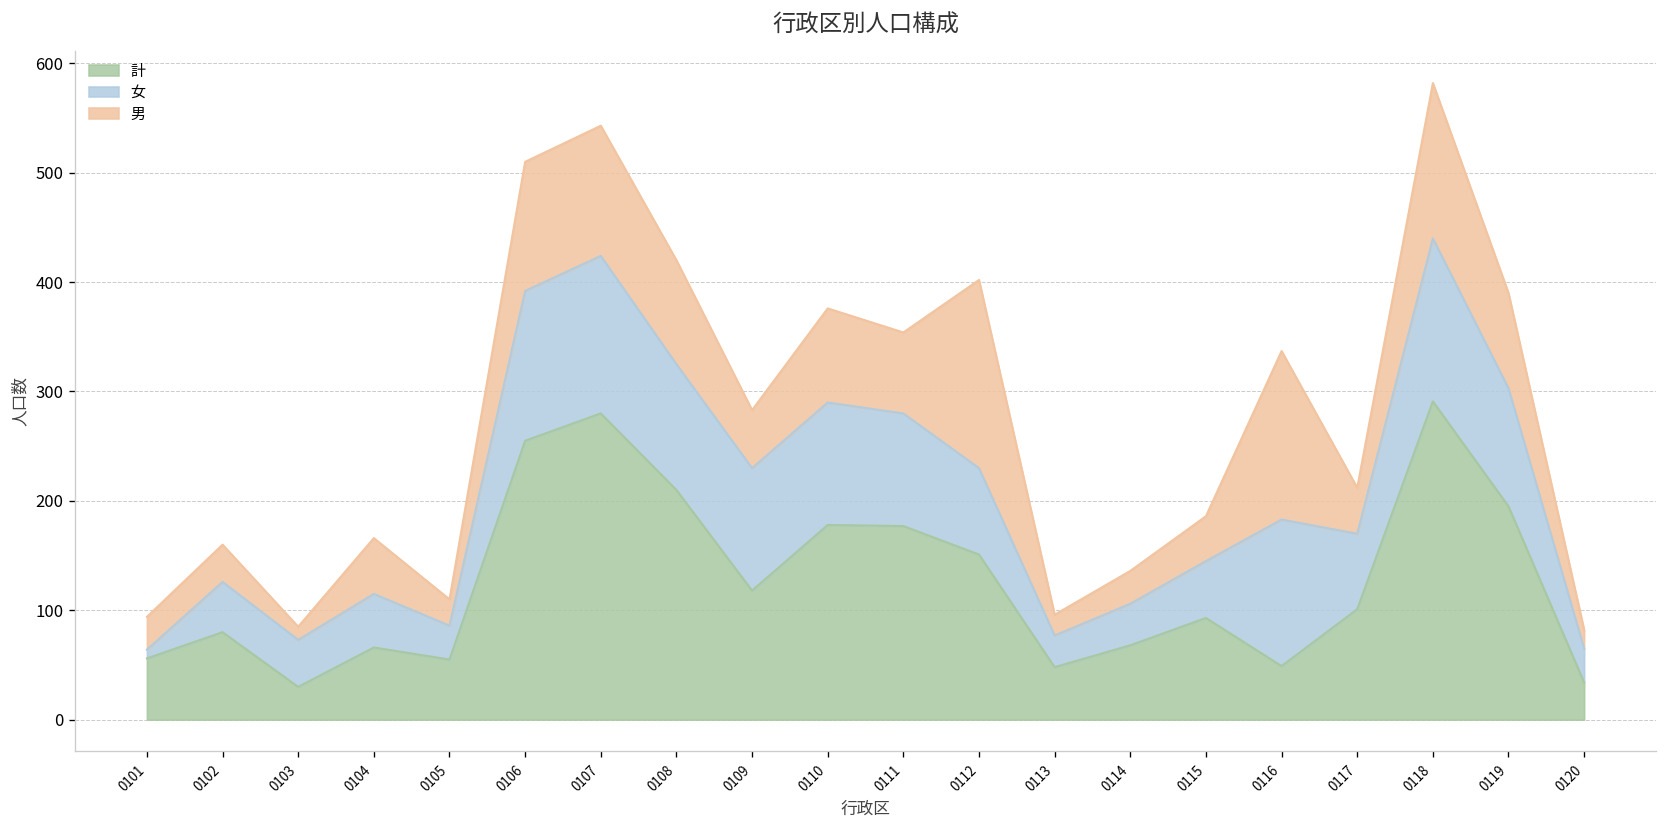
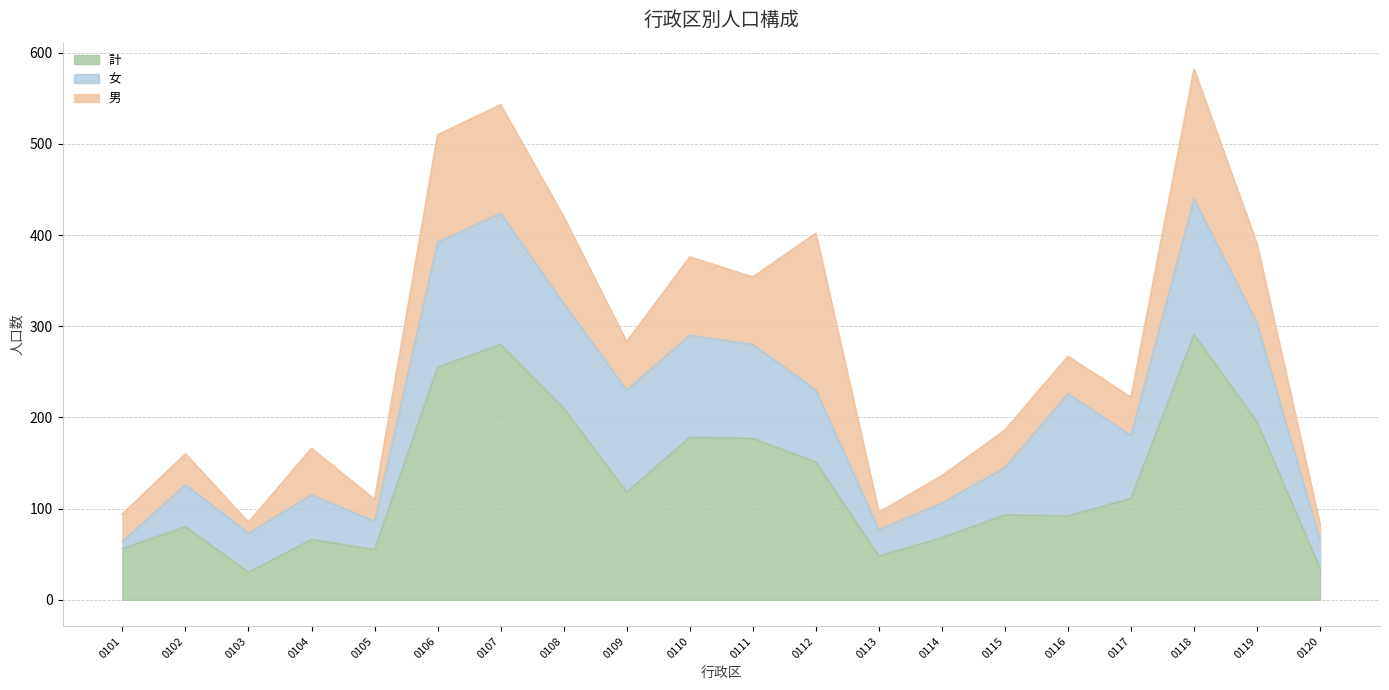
計, 0116: 50 -> 90
男, 0116: 150 -> 40
計, 0117: 100 -> 110
